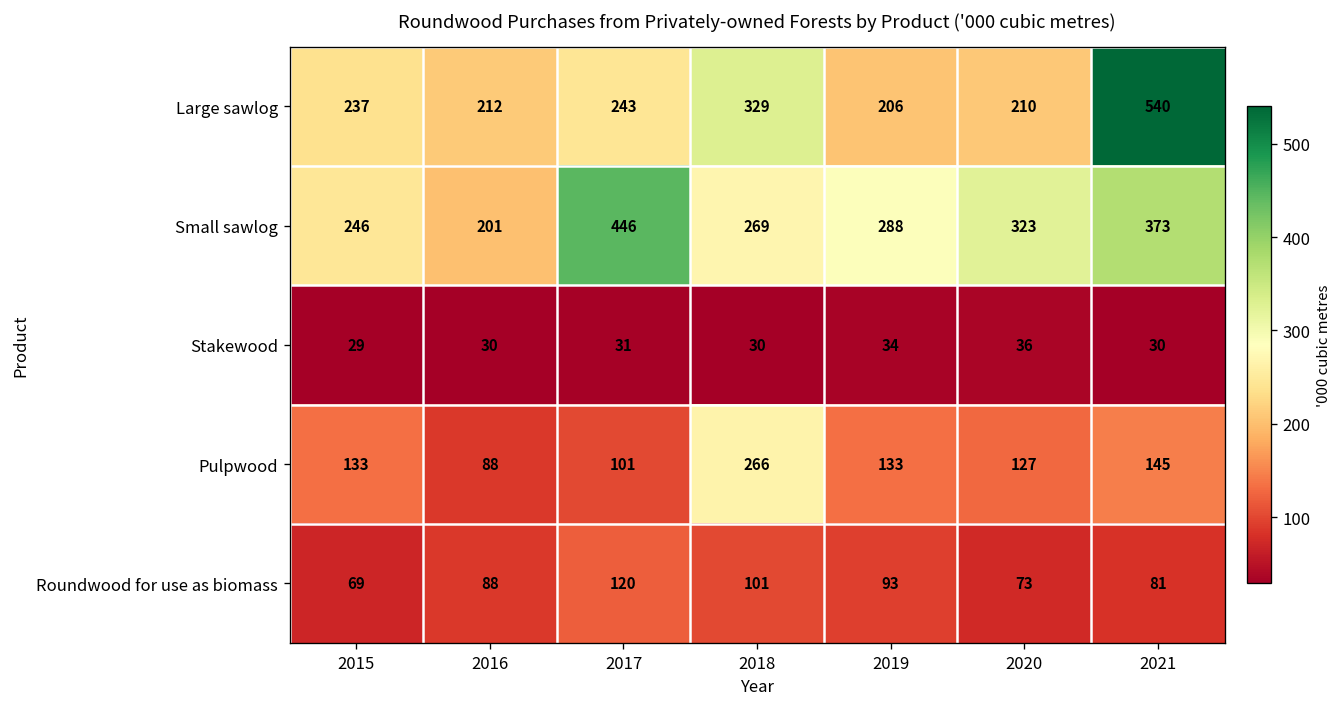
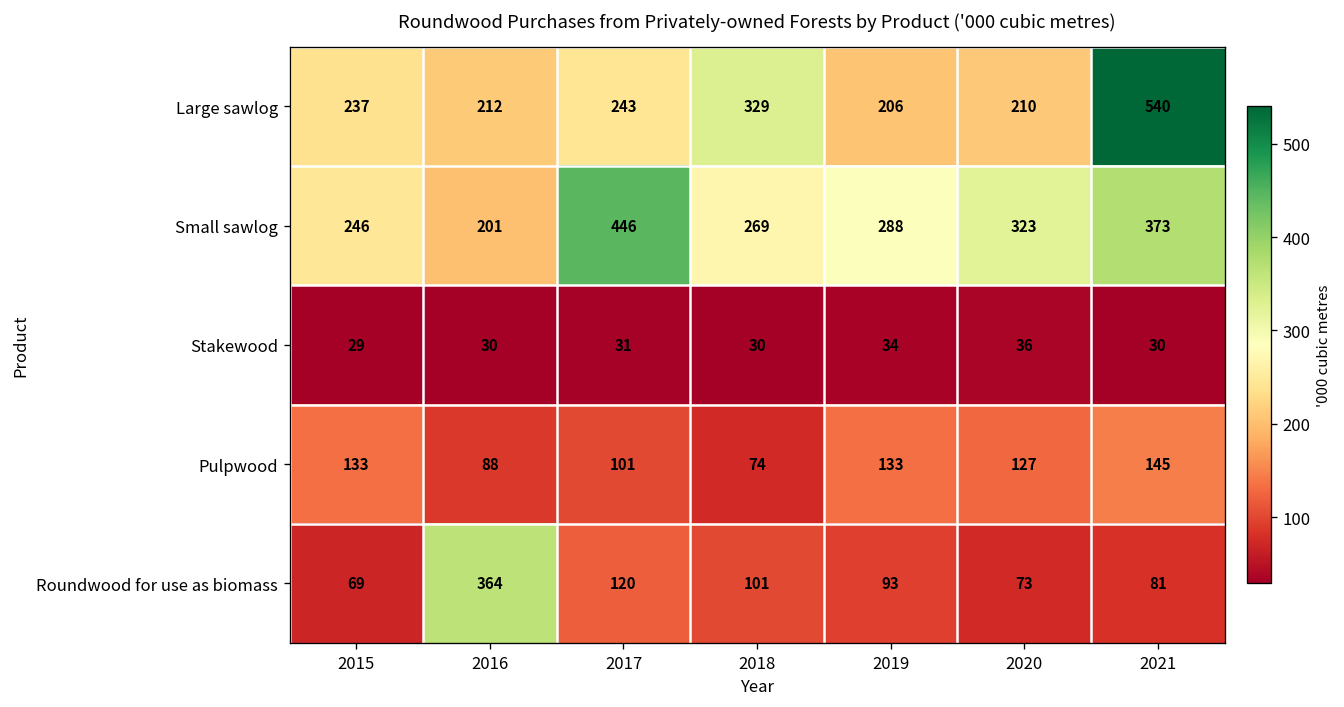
Pulpwood, 2018: 266 -> 74
Roundwood for use as biomass, 2016: 88 -> 364
